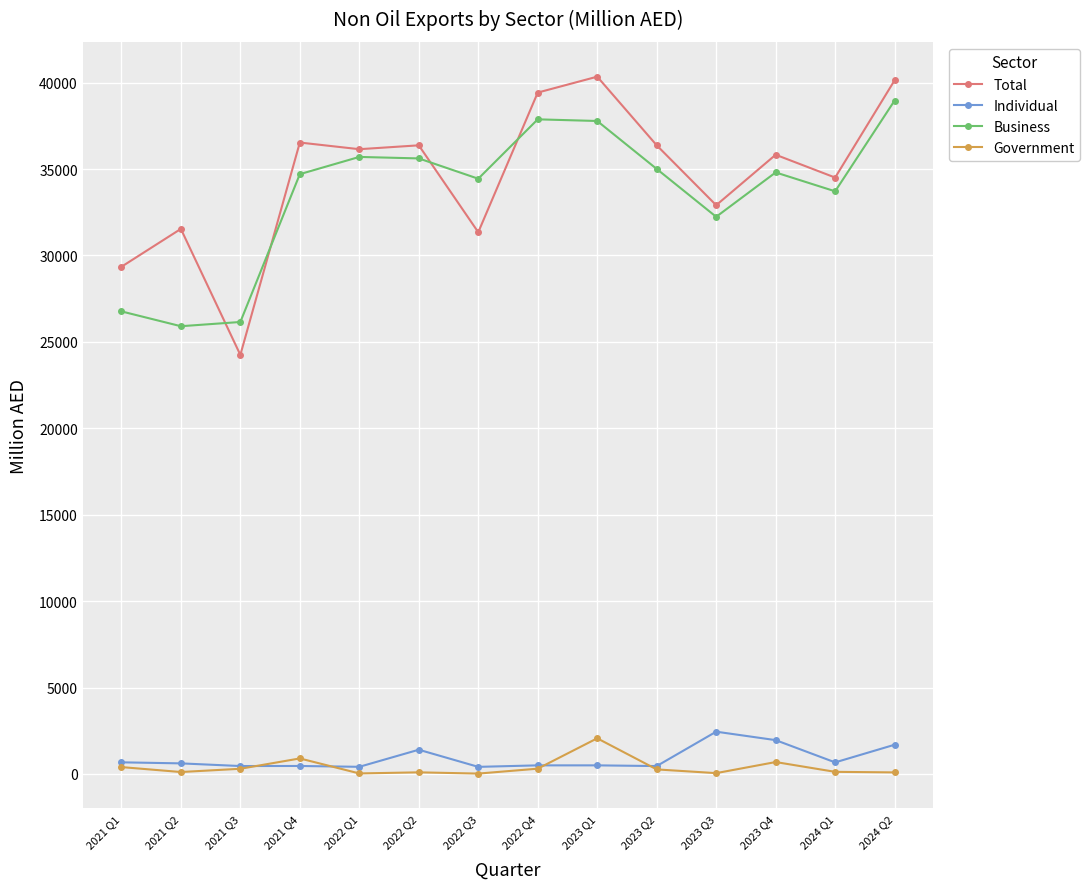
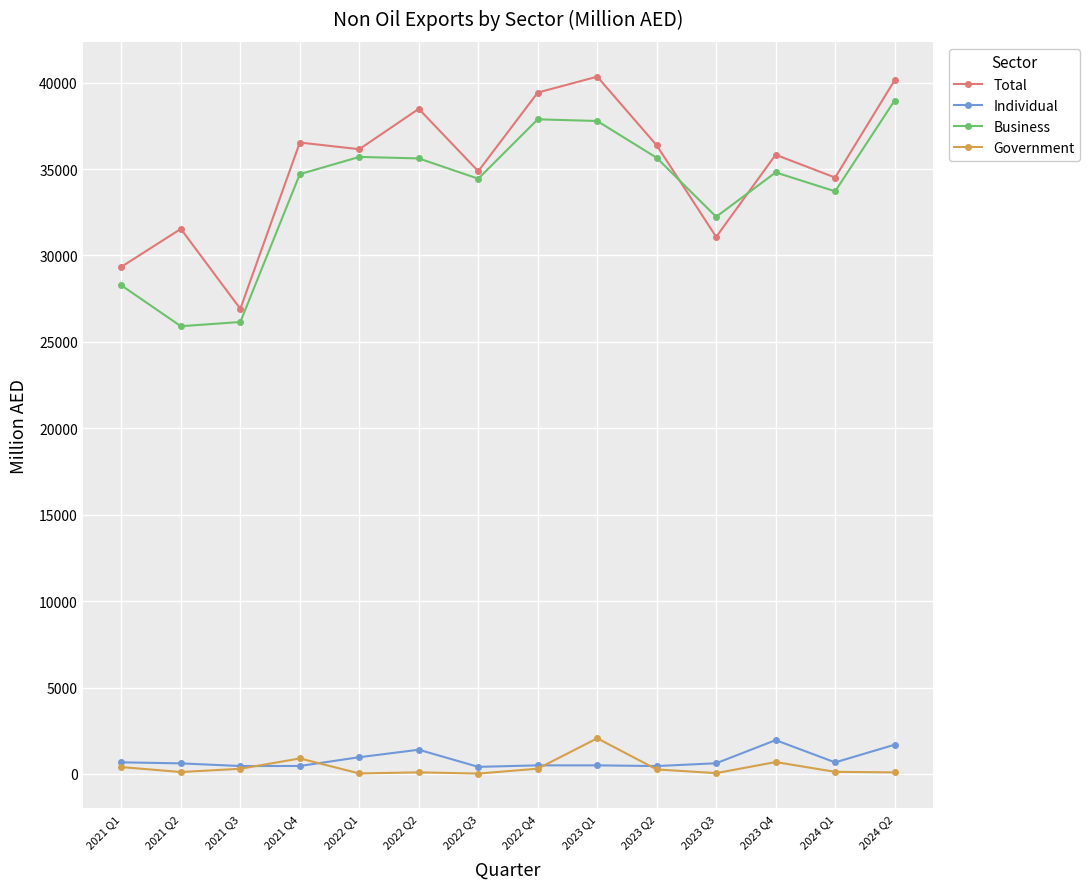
Business, 2021 Q1: 26800 -> 28300
Total, 2021 Q3: 24200 -> 26900
Individual, 2022 Q1: 400 -> 1000
Total, 2022 Q2: 36400 -> 38500
Total, 2022 Q3: 31300 -> 34900
Business, 2023 Q2: 35000 -> 35700
Total, 2023 Q3: 32900 -> 31100
Individual, 2023 Q3: 2400 -> 600
